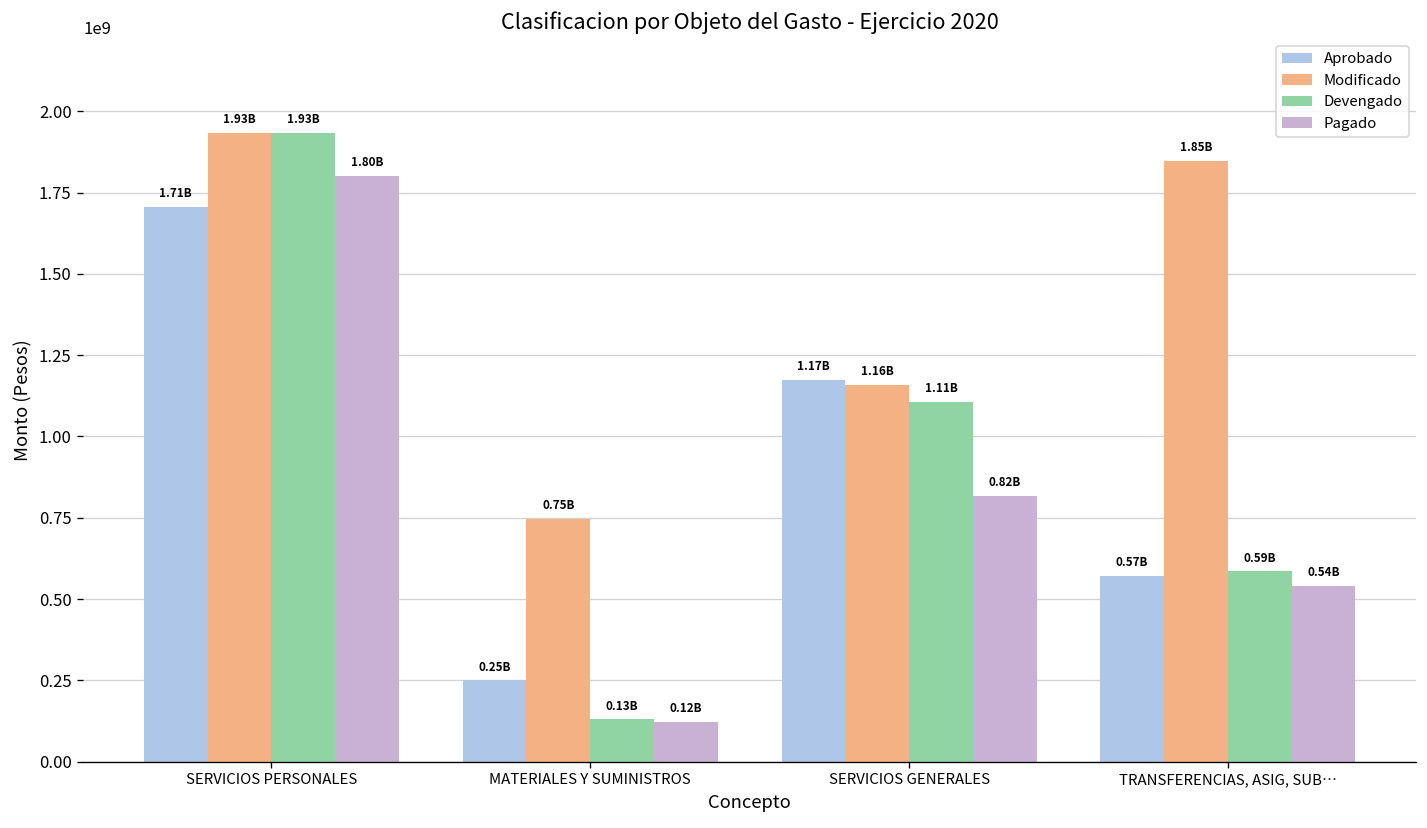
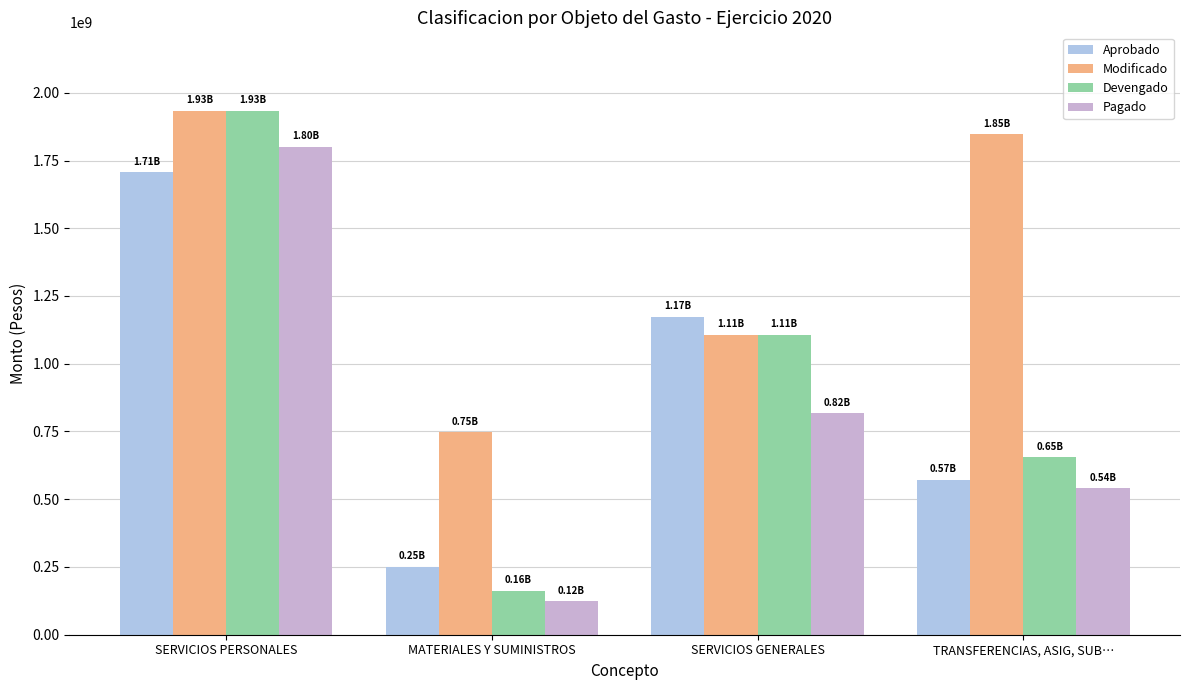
Devengado, MATERIALES Y SUMINISTROS: 0.13B -> 0.16B
Modificado, SERVICIOS GENERALES: 1.16B -> 1.11B
Devengado, TRANSFERENCIAS, ASIG, SUB…: 0.59B -> 0.65B
